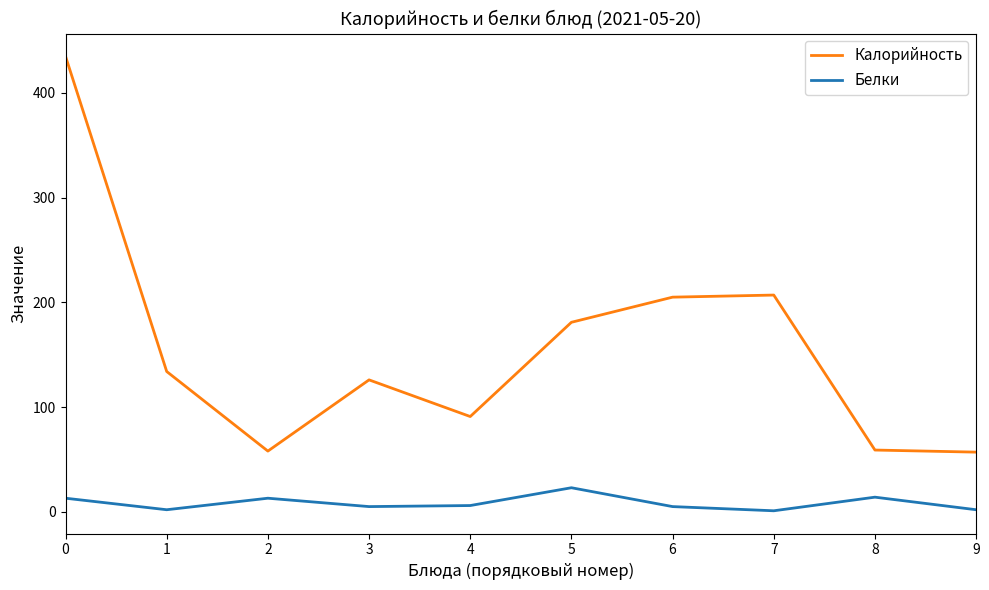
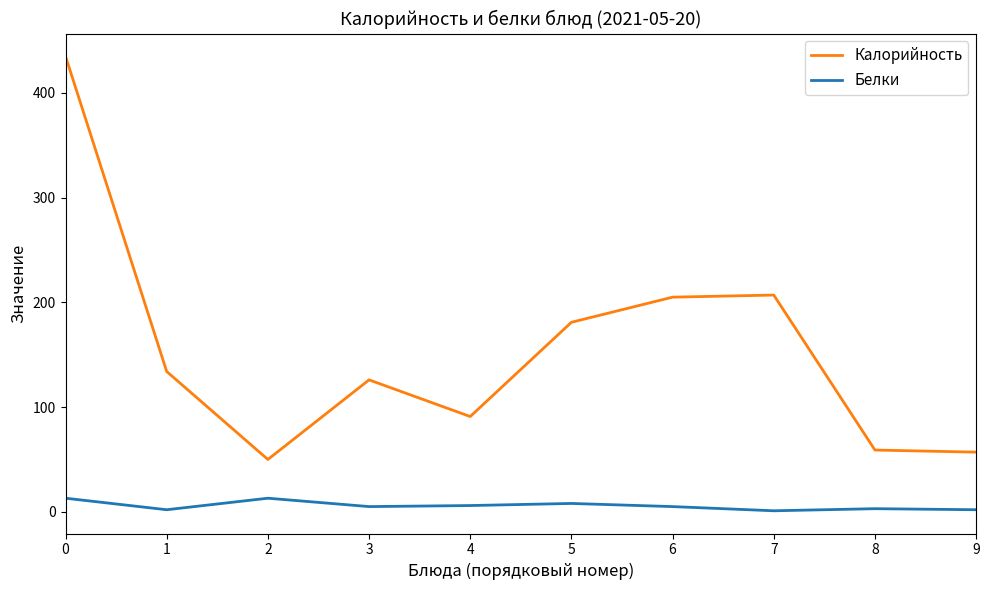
Калорийность, 2: 58 -> 50
Белки, 5: 23 -> 8
Белки, 8: 14 -> 3
